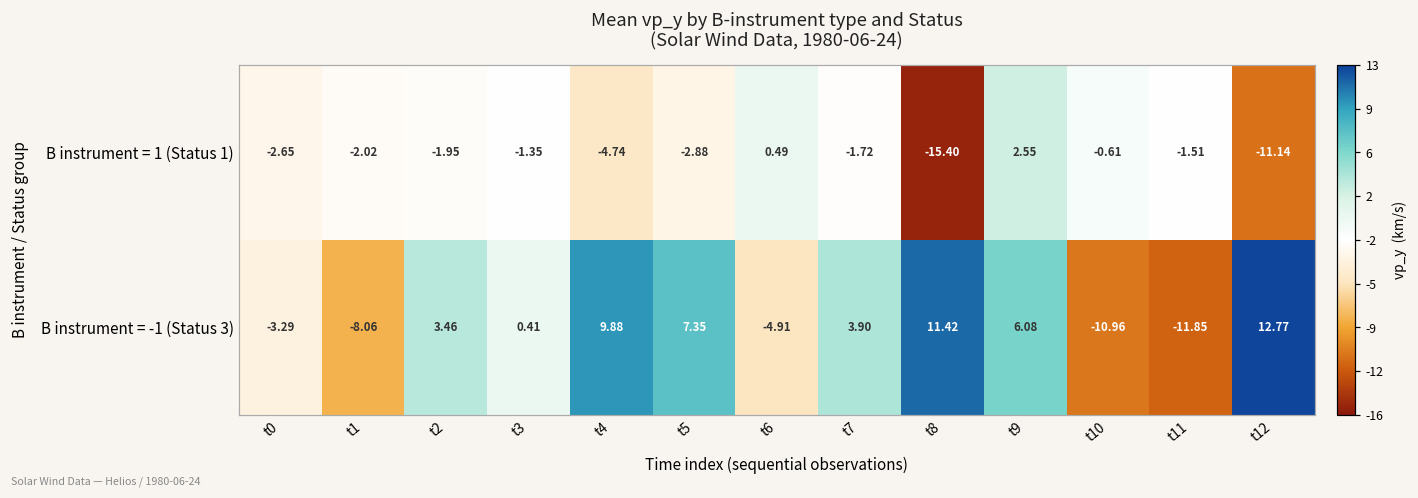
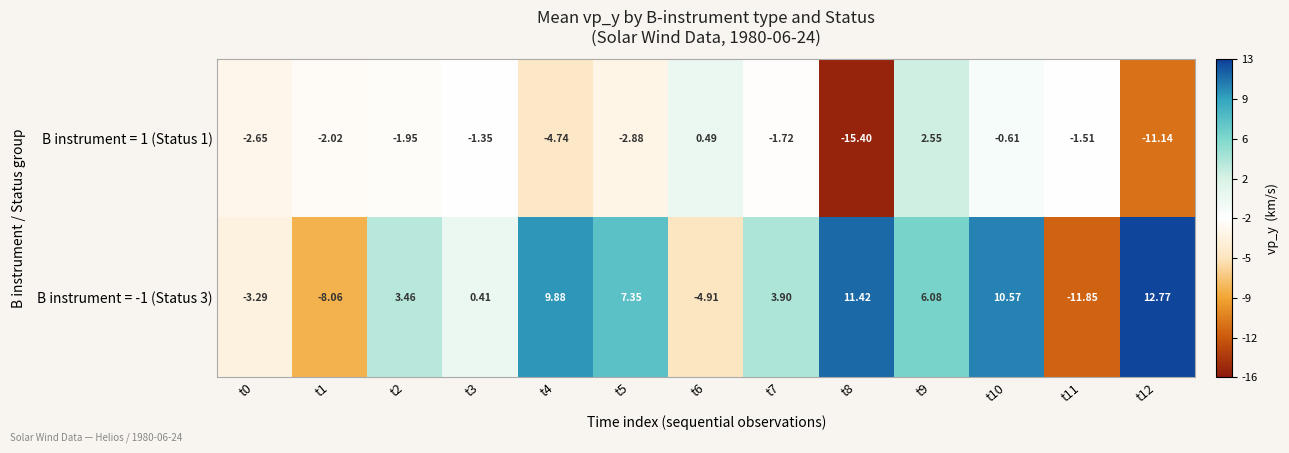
B instrument = -1 (Status 3), t10: -10.96 -> 10.57
